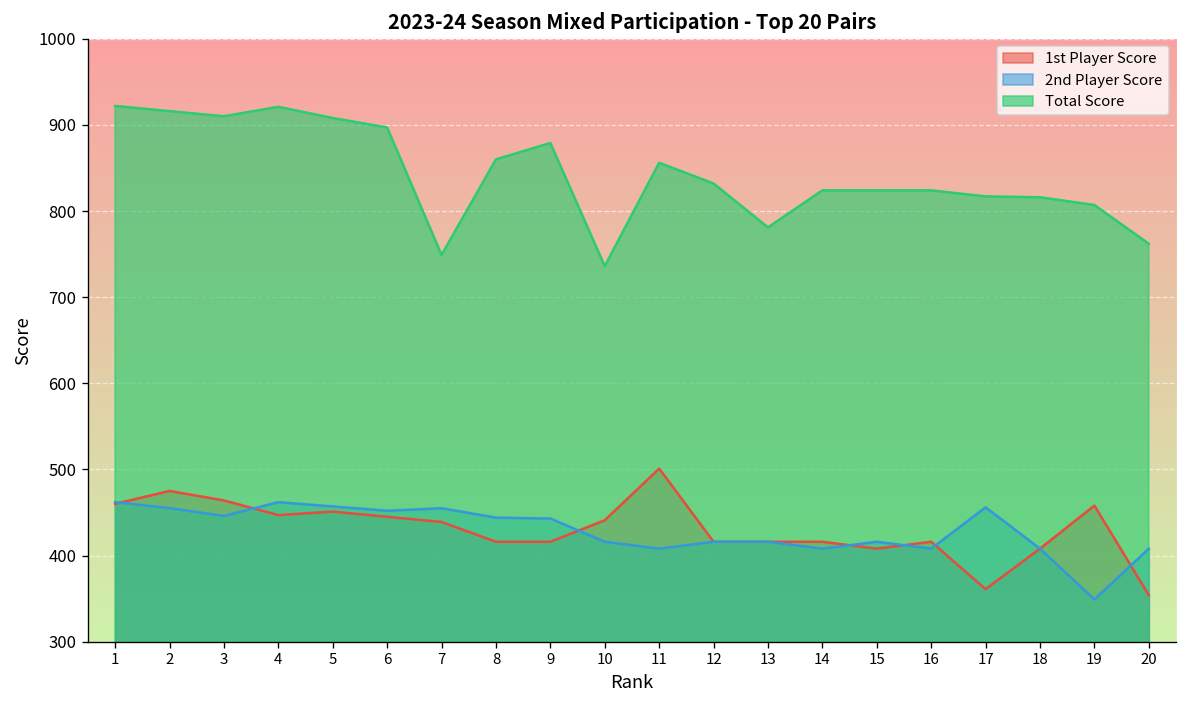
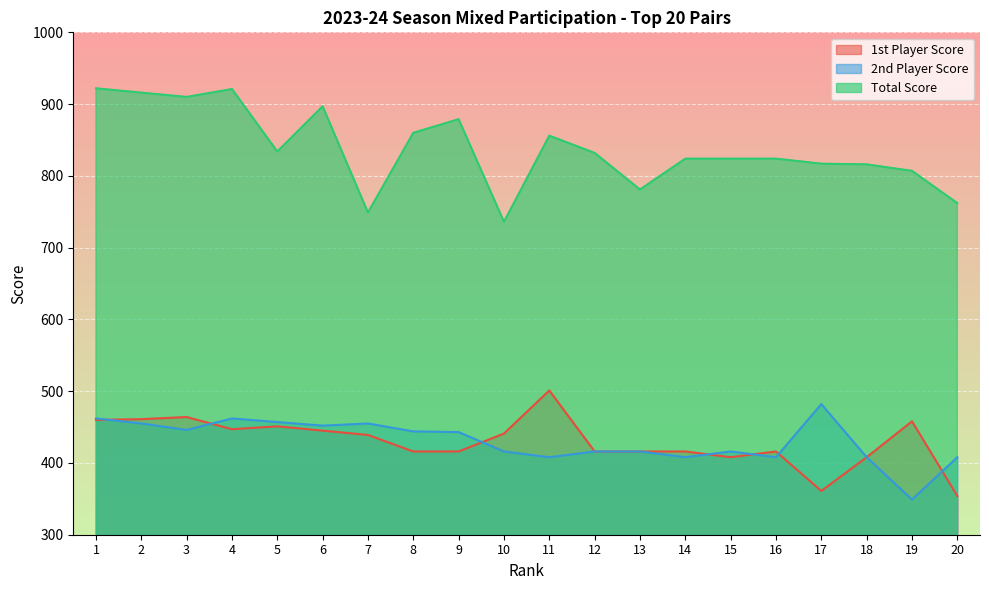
1st Player Score, 2: 480 -> 460
Total Score, 5: 910 -> 830
2nd Player Score, 17: 460 -> 480
